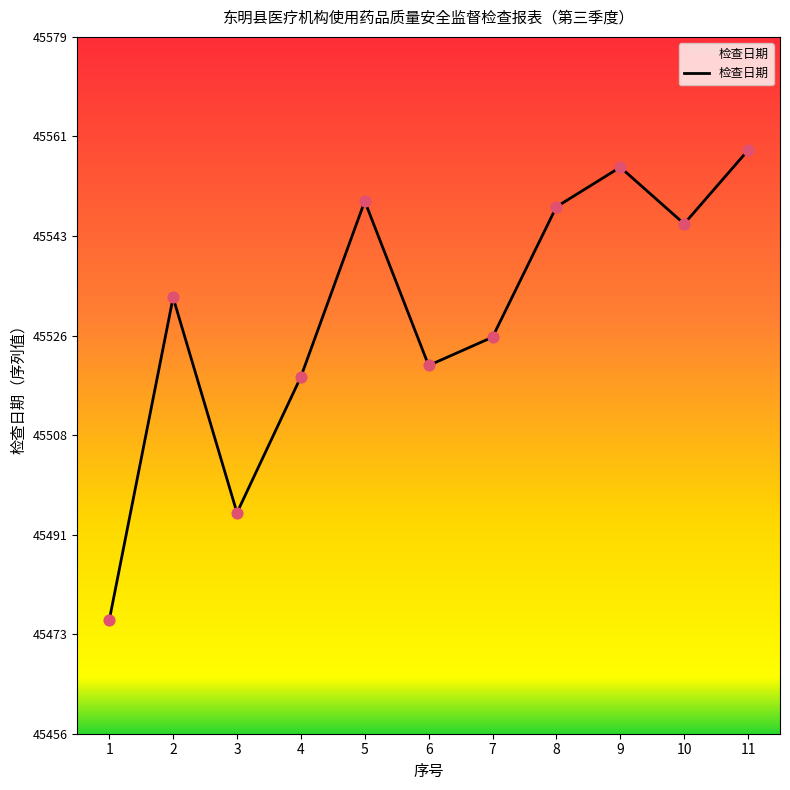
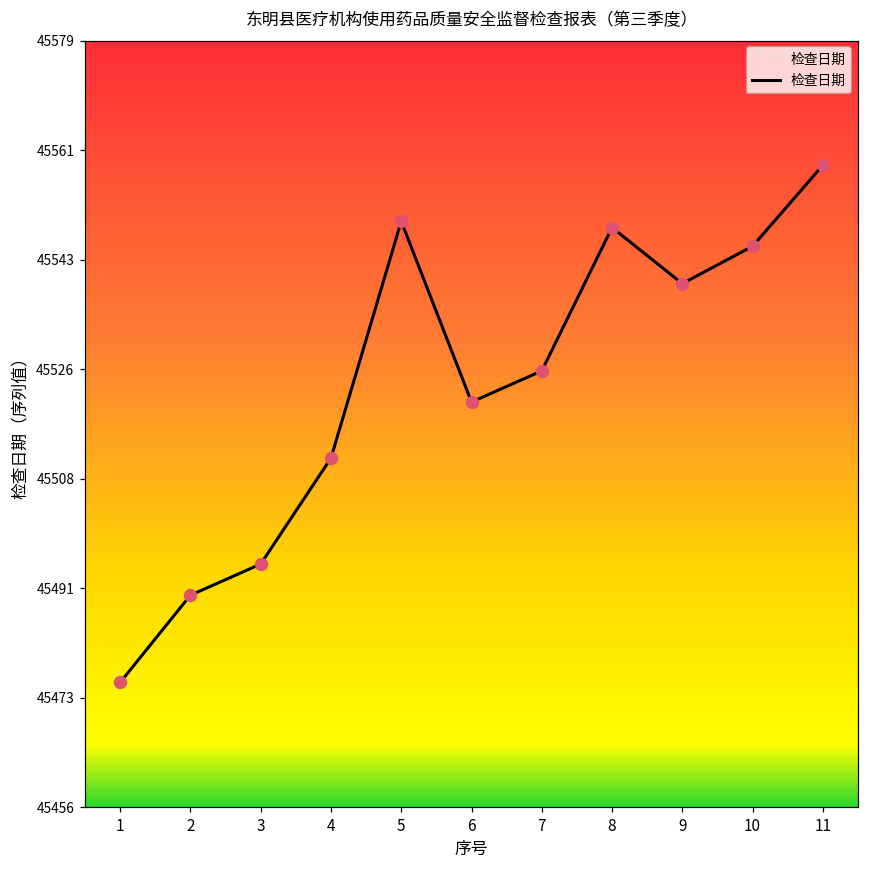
2: 45533 -> 45490
4: 45519 -> 45512
9: 45556 -> 45540
